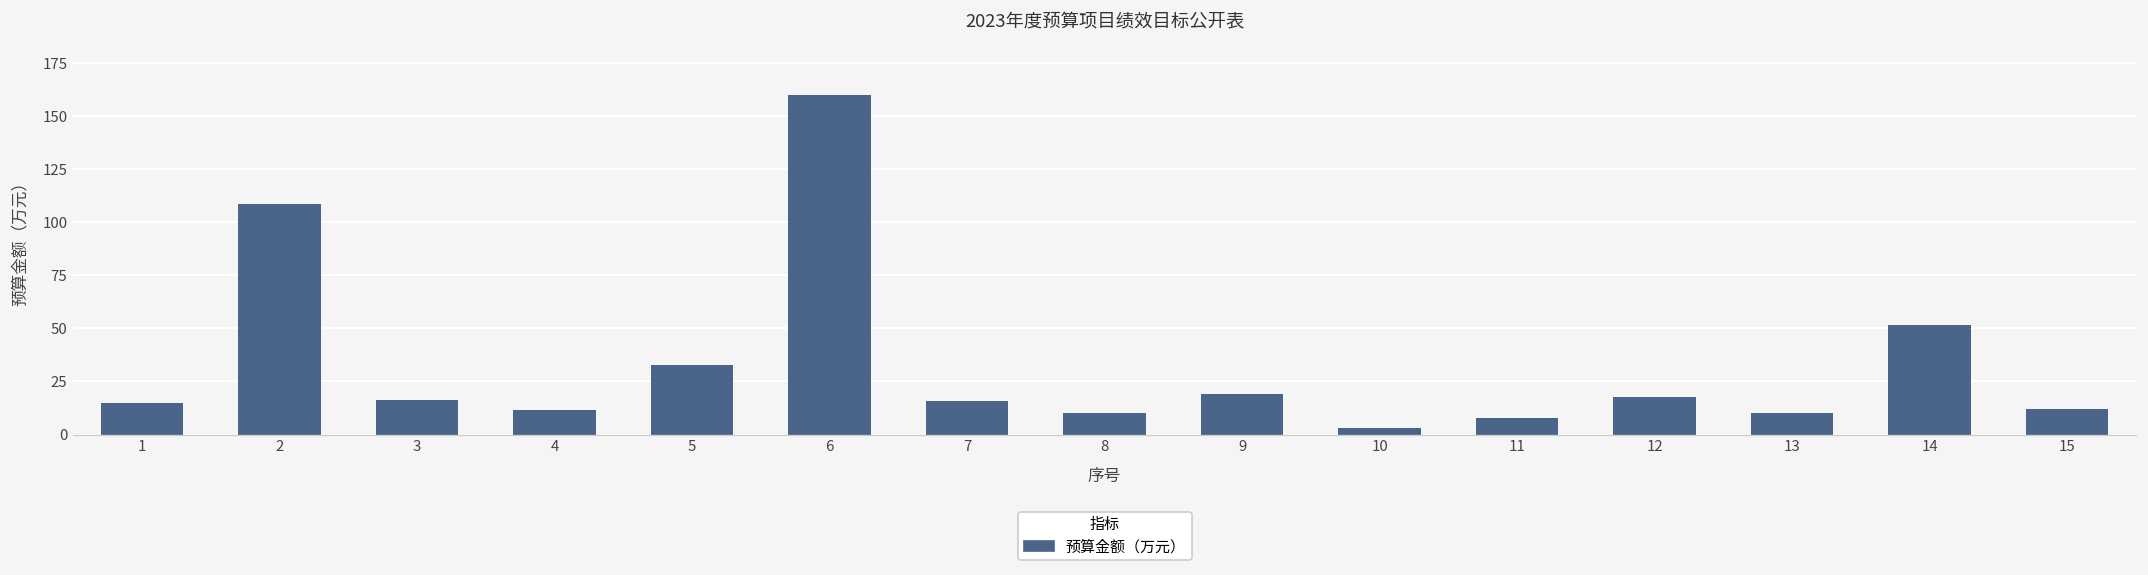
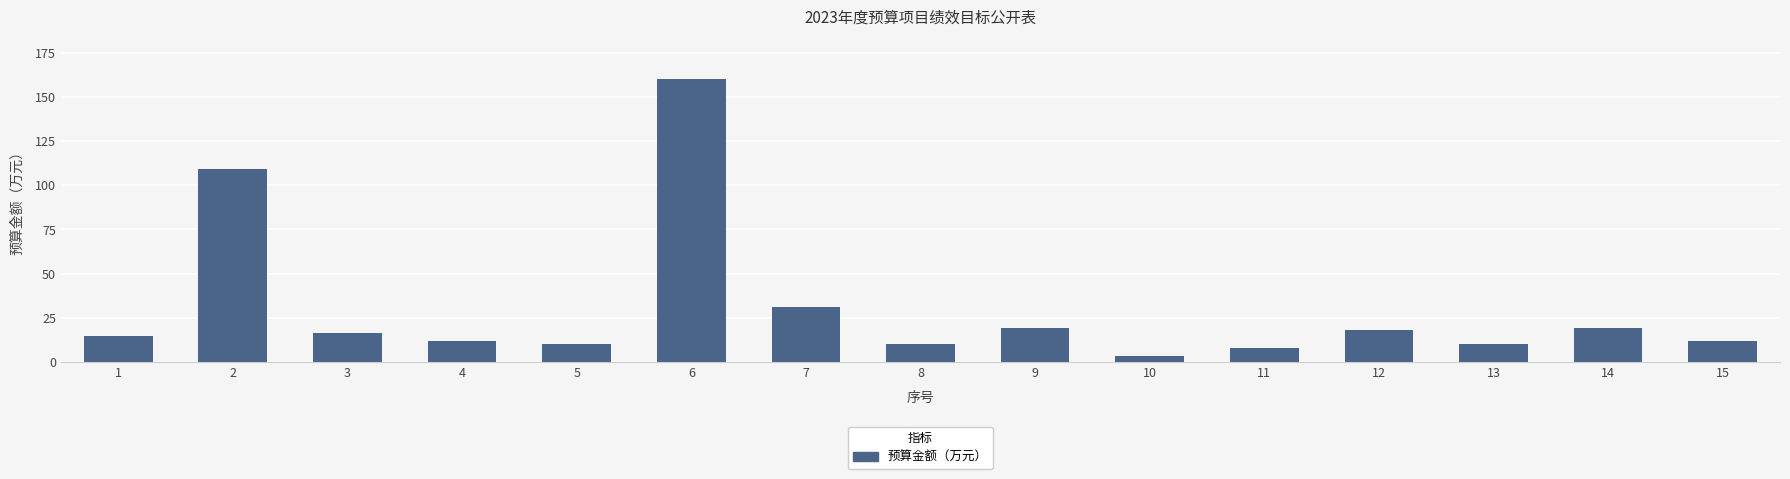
5: 33 -> 10
7: 16 -> 31
14: 51 -> 19
